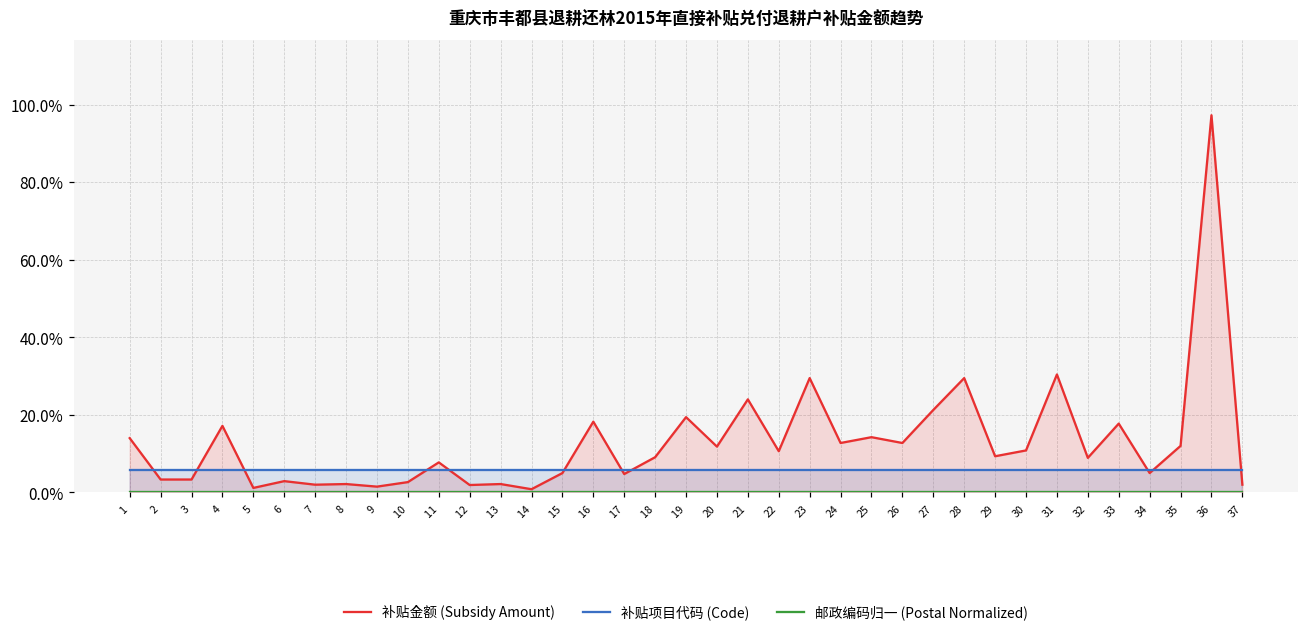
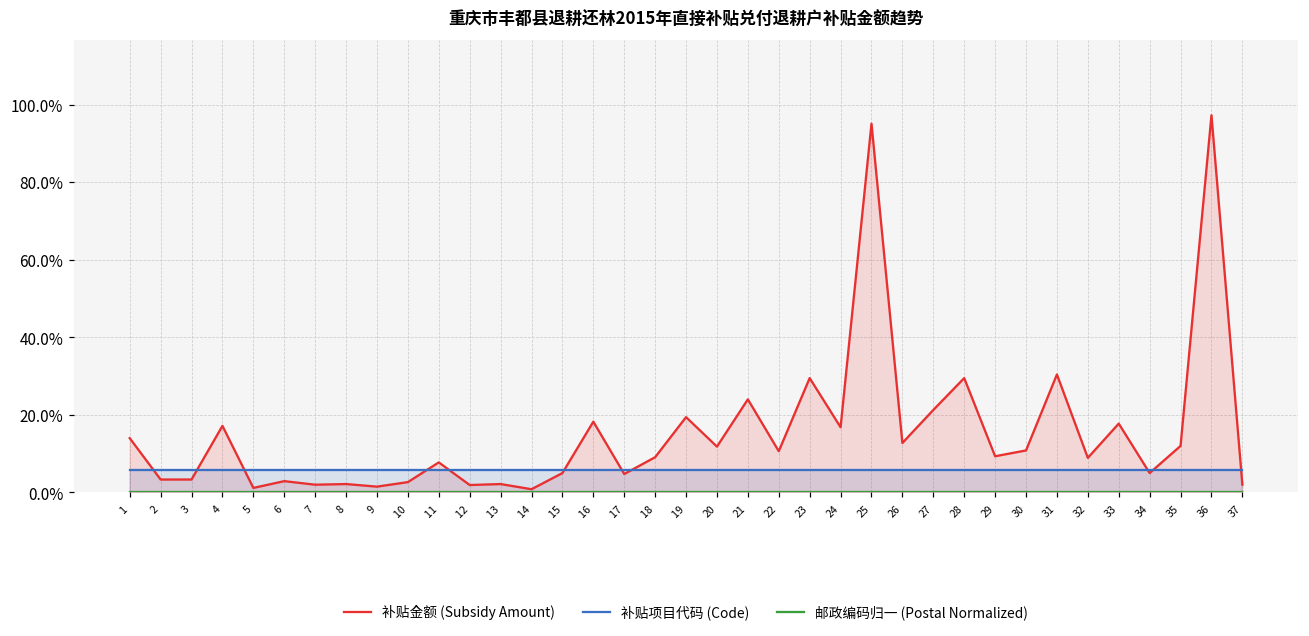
补贴金额 (Subsidy Amount), 24: 13% -> 17%
补贴金额 (Subsidy Amount), 25: 14% -> 95%
